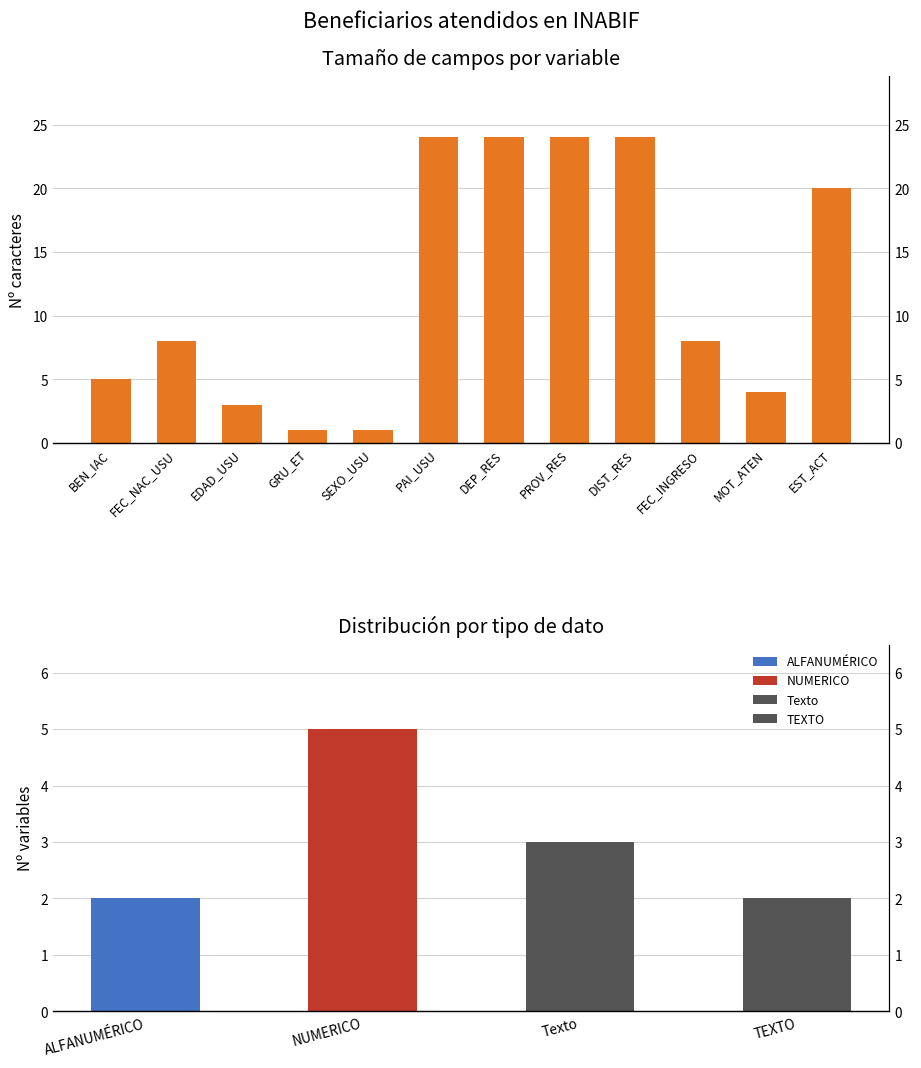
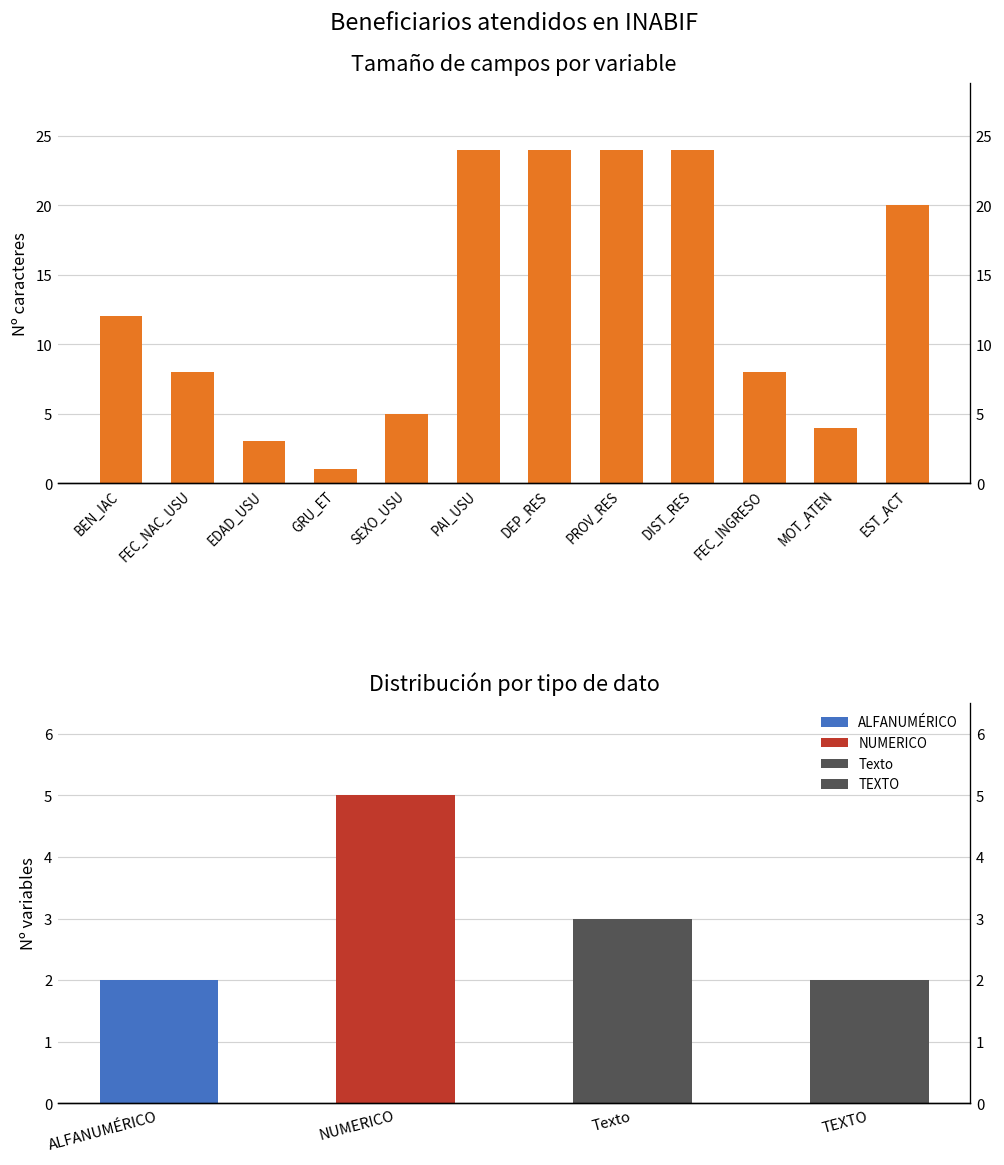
Tamaño de campos por variable, BEN_IAC: 5 -> 12
Tamaño de campos por variable, SEXO_USU: 1 -> 5
